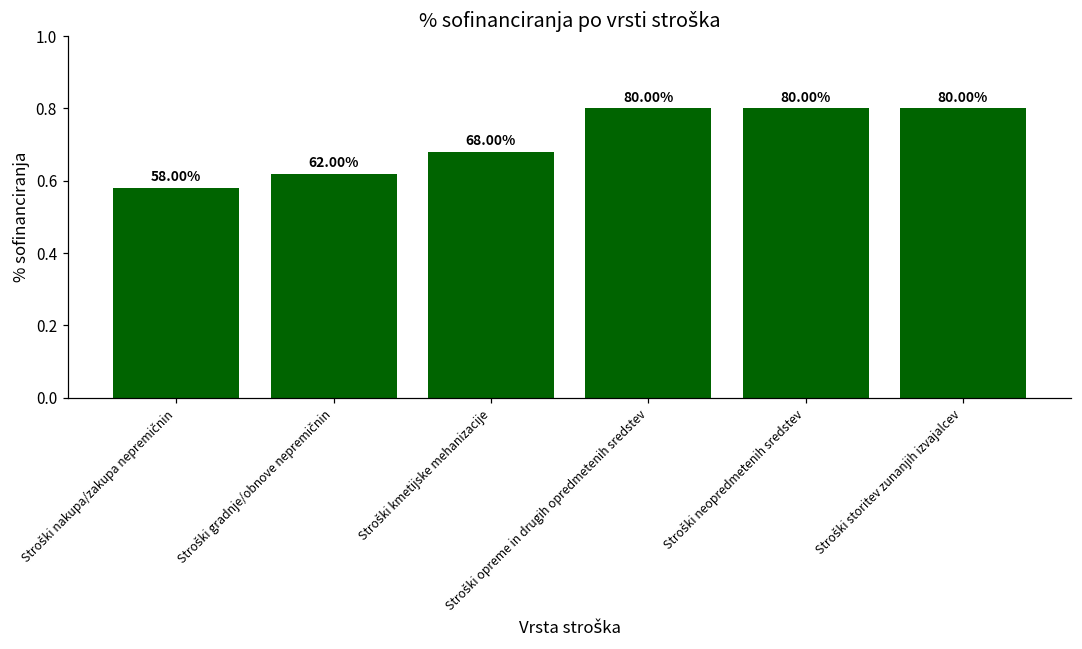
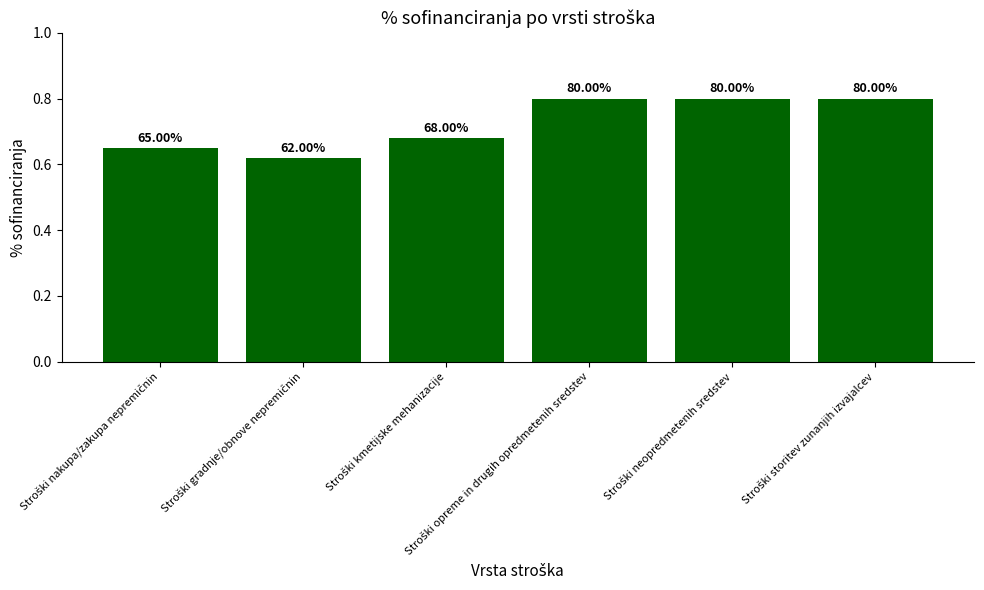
Stroški nakupa/zakupa nepremičnin: 58.00% -> 65.00%
